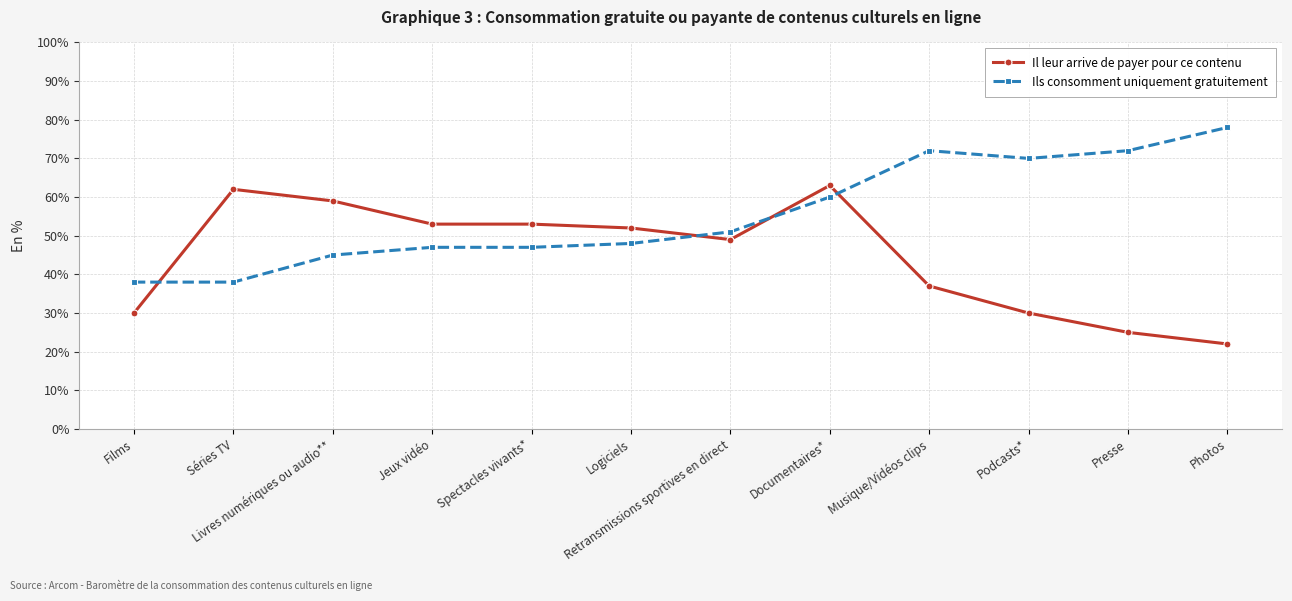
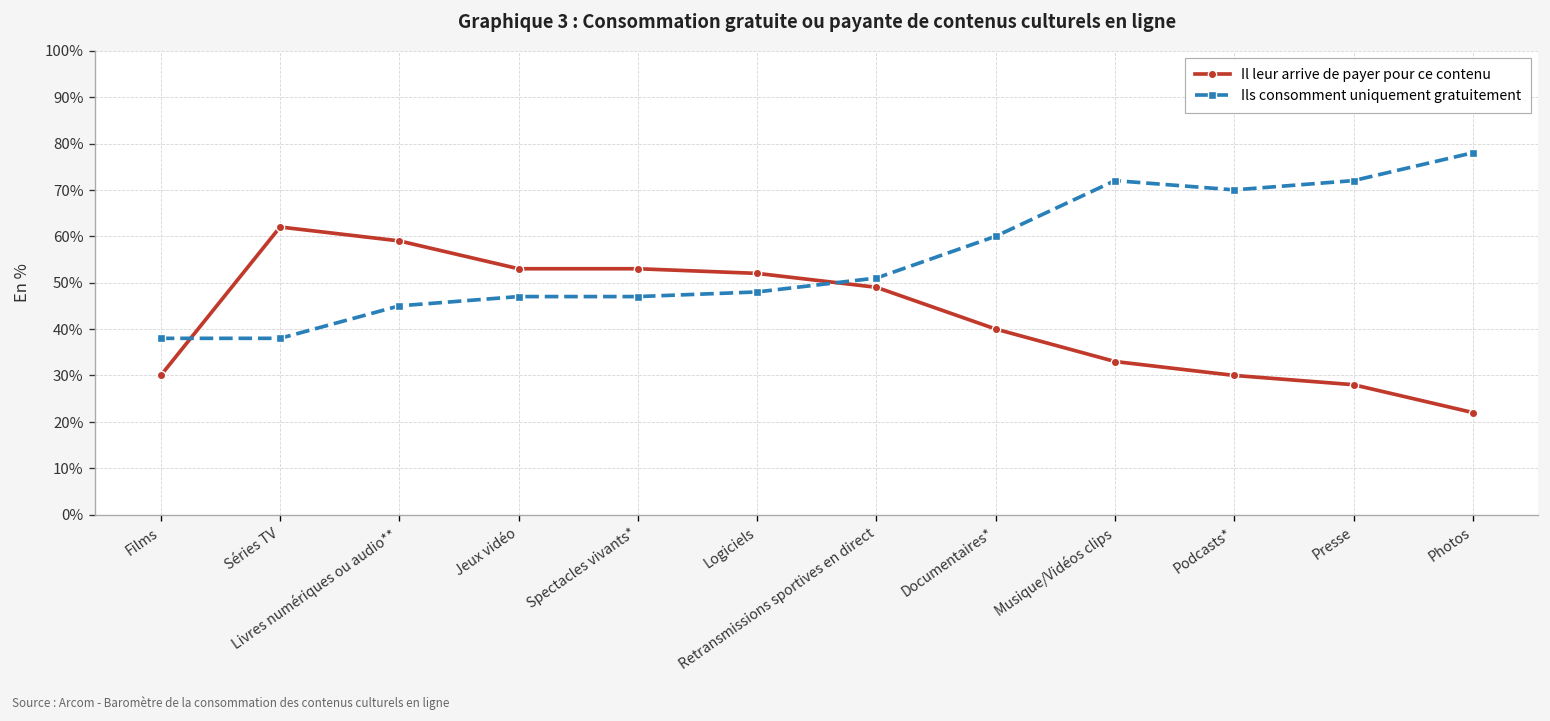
Il leur arrive de payer pour ce contenu, Documentaires*: 63% -> 40%
Il leur arrive de payer pour ce contenu, Musique/Vidéos clips: 37% -> 33%
Il leur arrive de payer pour ce contenu, Presse: 25% -> 28%
